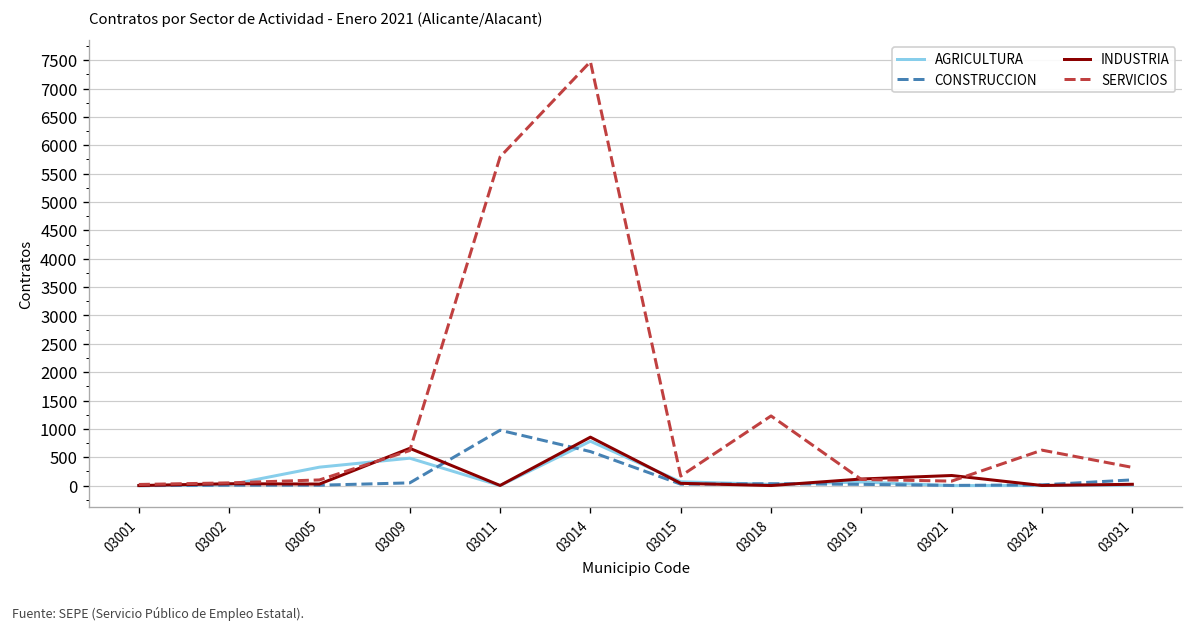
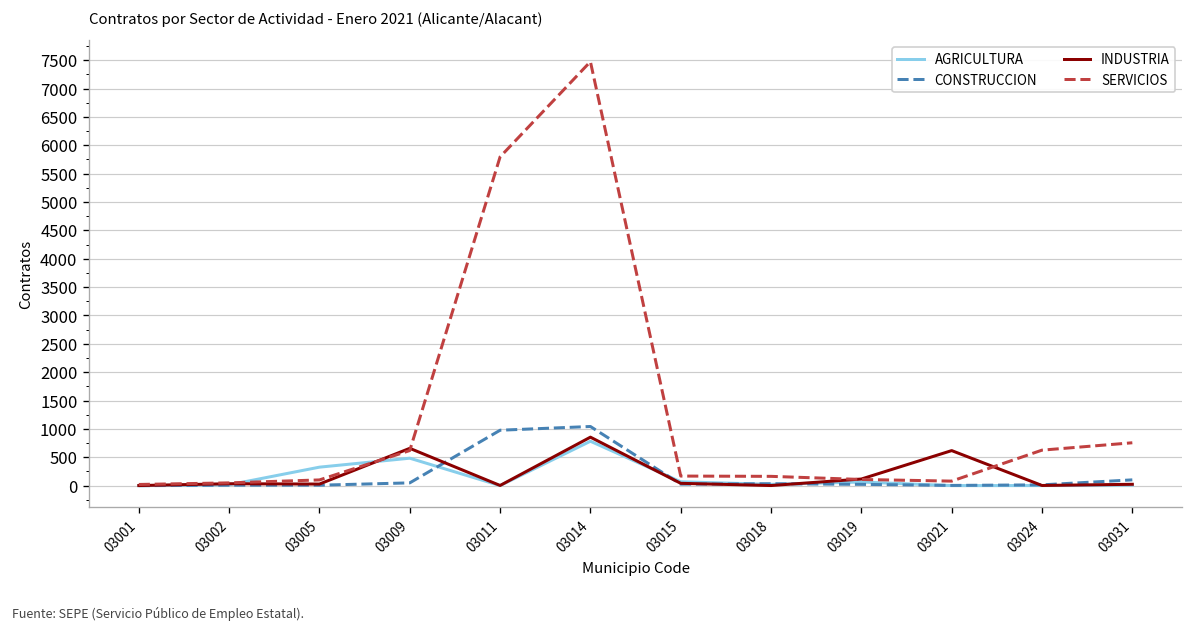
CONSTRUCCION, 03014: 600 -> 1000
SERVICIOS, 03018: 1200 -> 200
INDUSTRIA, 03021: 200 -> 600
SERVICIOS, 03031: 300 -> 800
